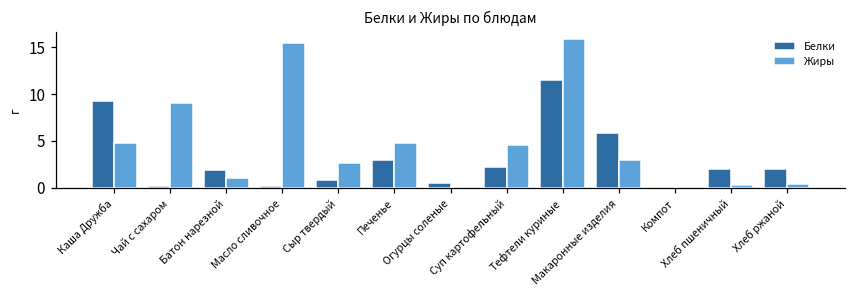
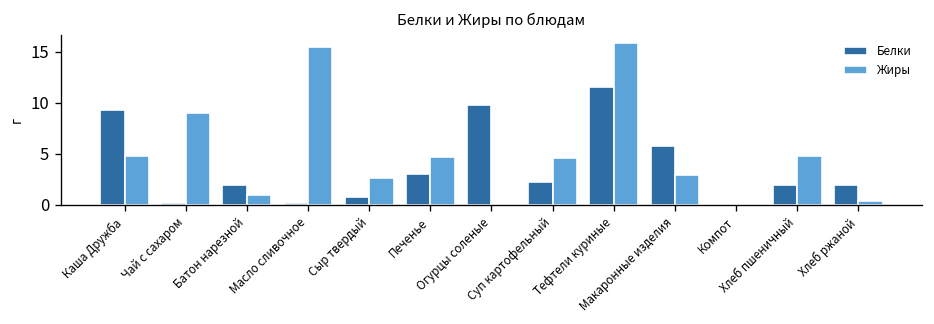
Белки, Огурцы соленые: 0 -> 10
Жиры, Хлеб пшеничный: 0 -> 5
